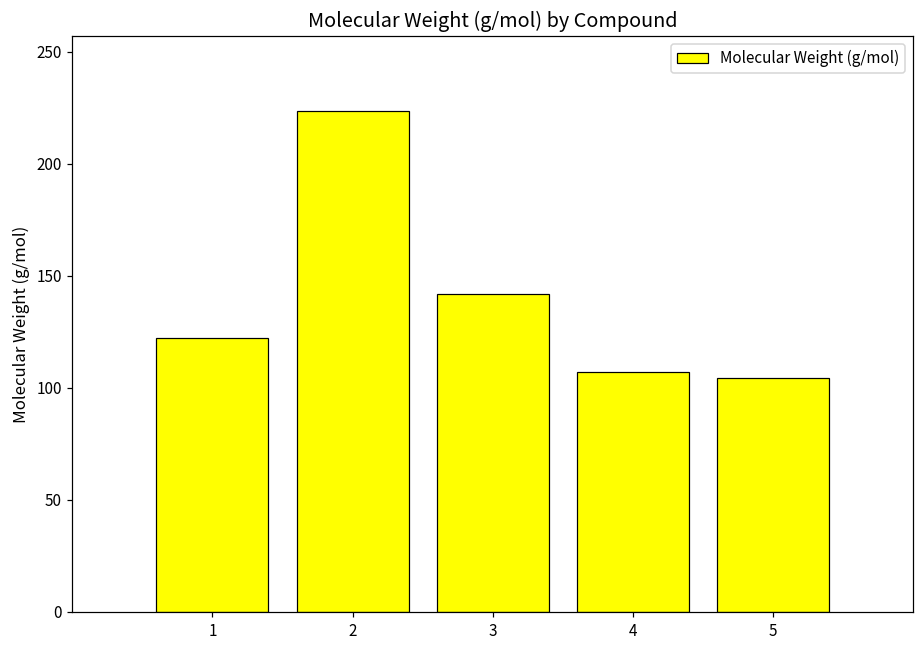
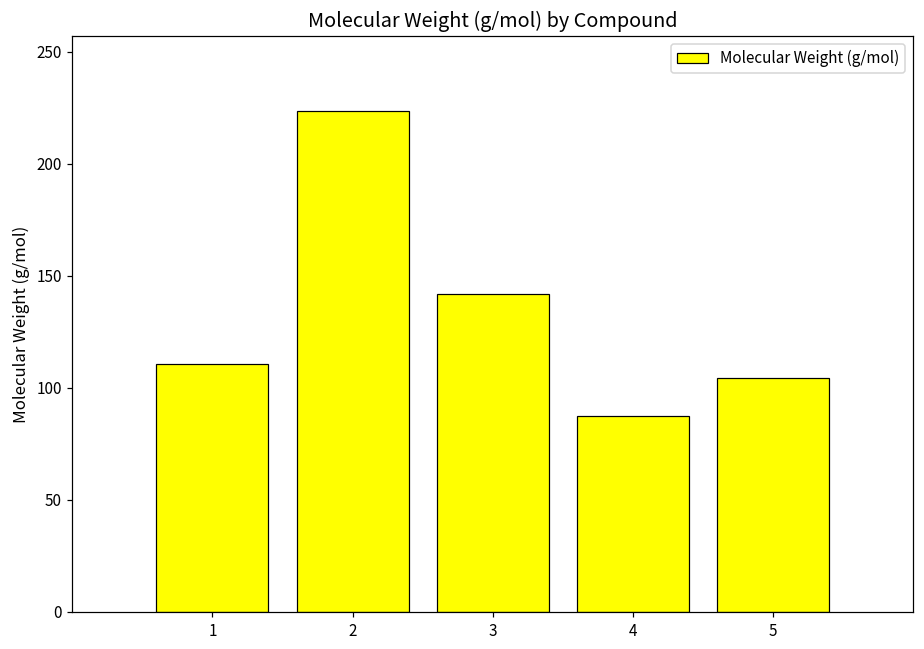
1: 122 -> 111
4: 107 -> 87
